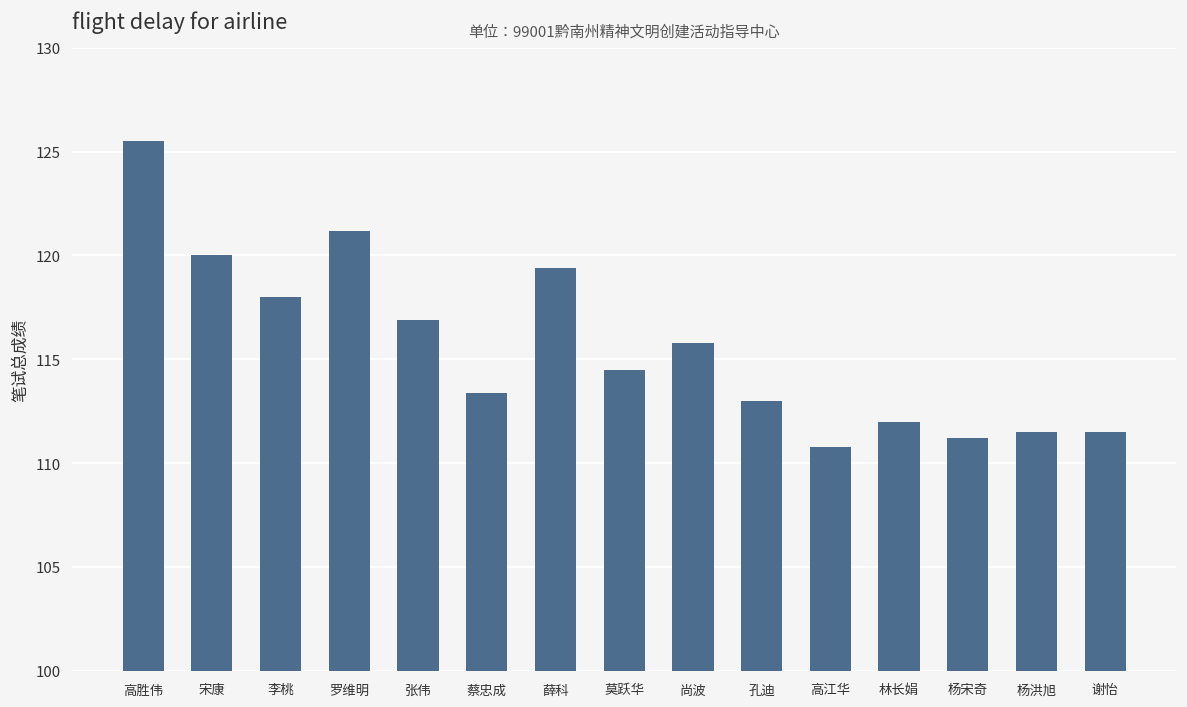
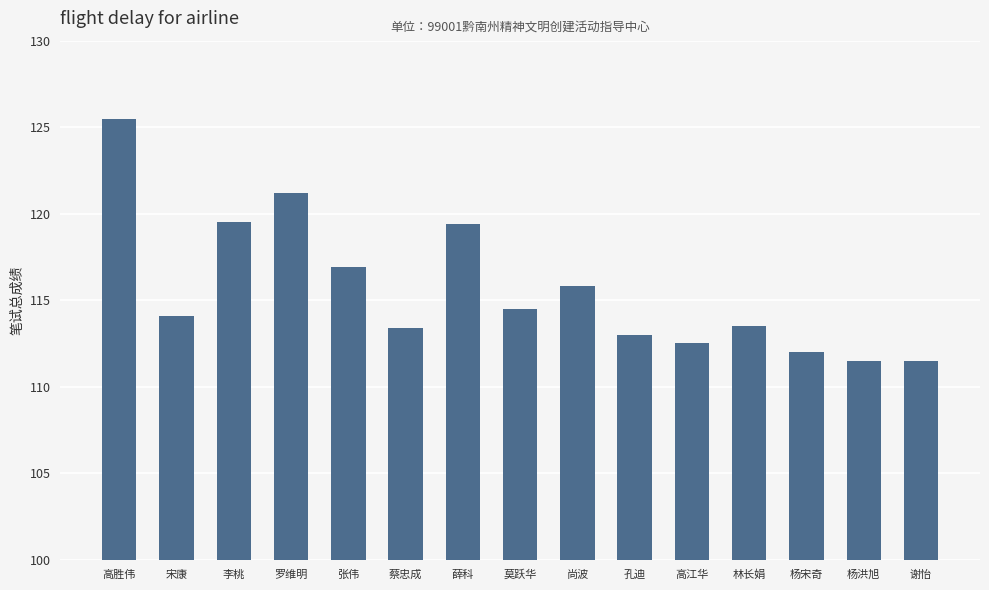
宋康: 120.0 -> 114.1
李桃: 118.0 -> 119.5
高江华: 110.8 -> 112.5
林长娟: 112.0 -> 113.5
杨宋奇: 111.2 -> 112.0
